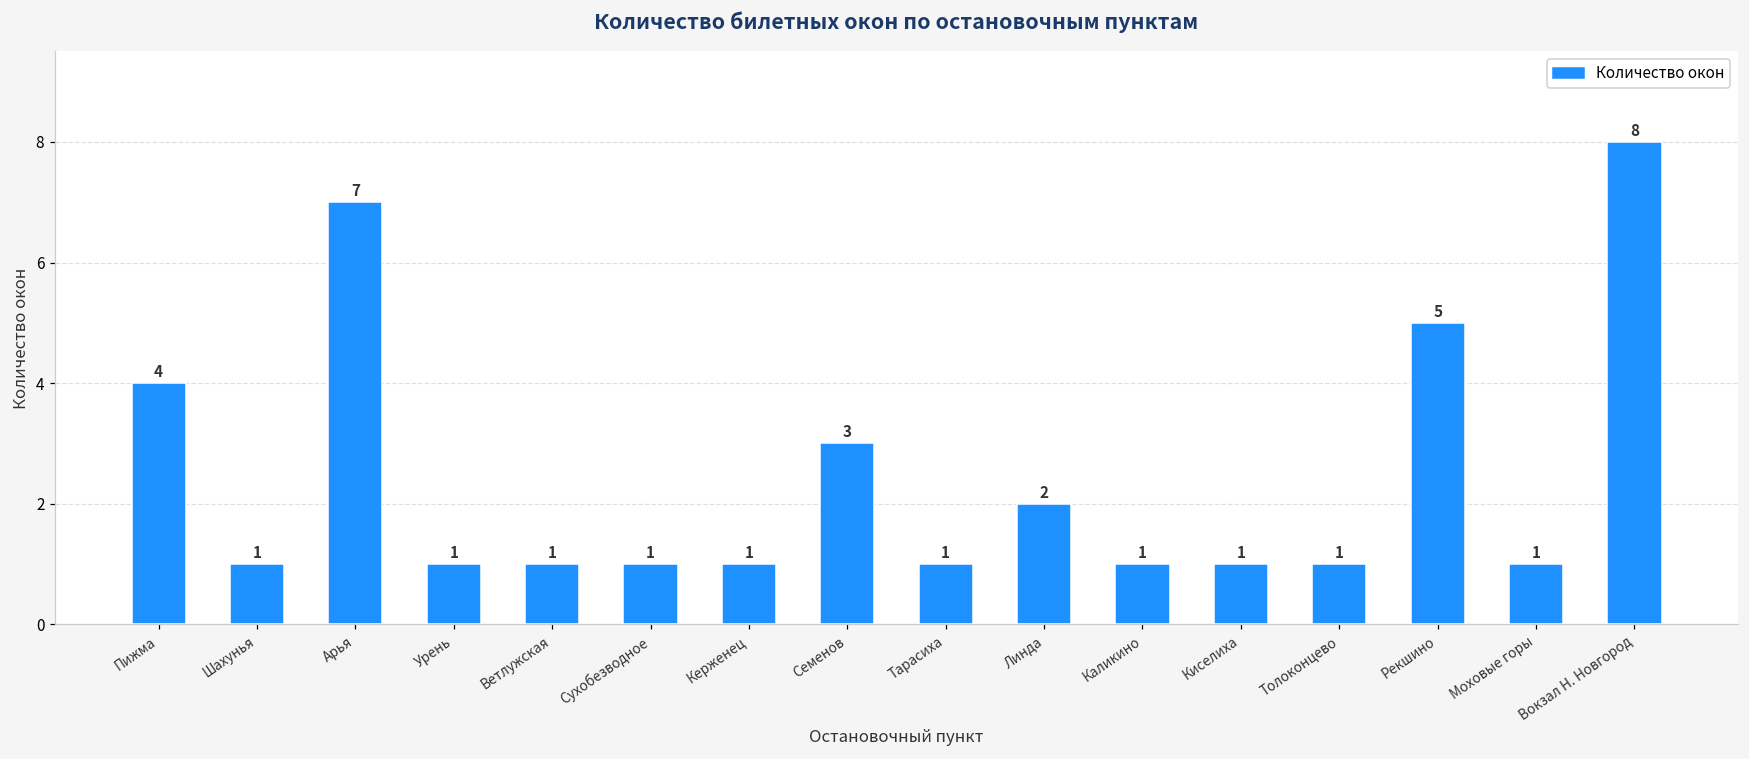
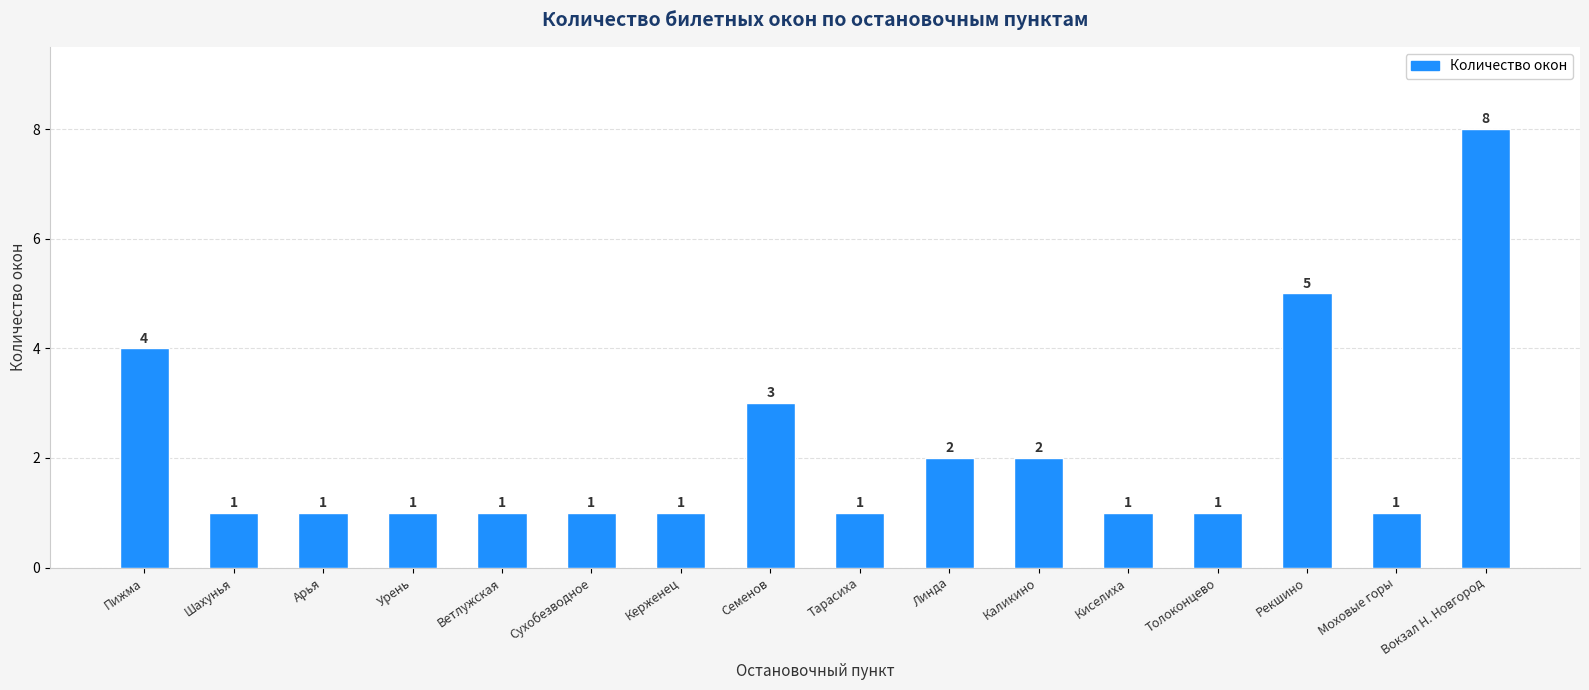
Арья: 7 -> 1
Каликино: 1 -> 2
